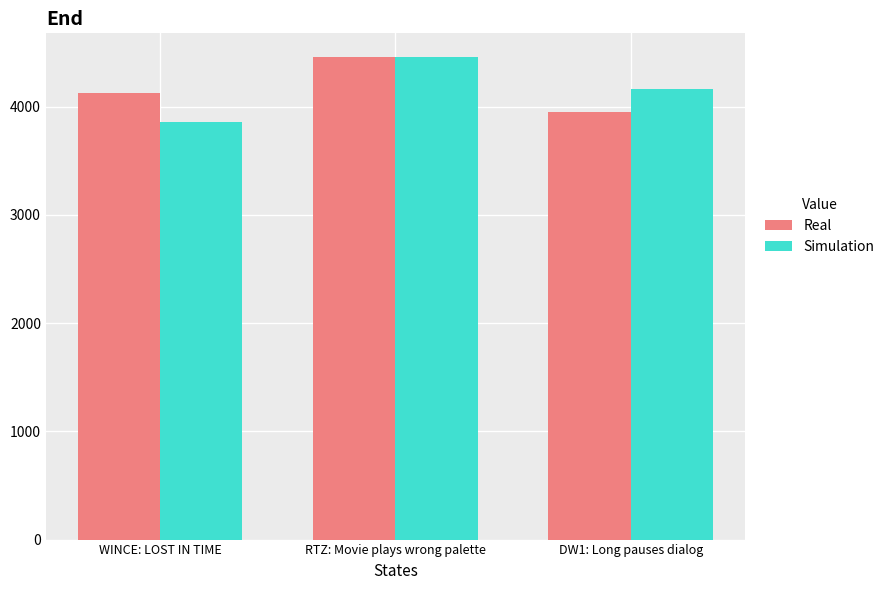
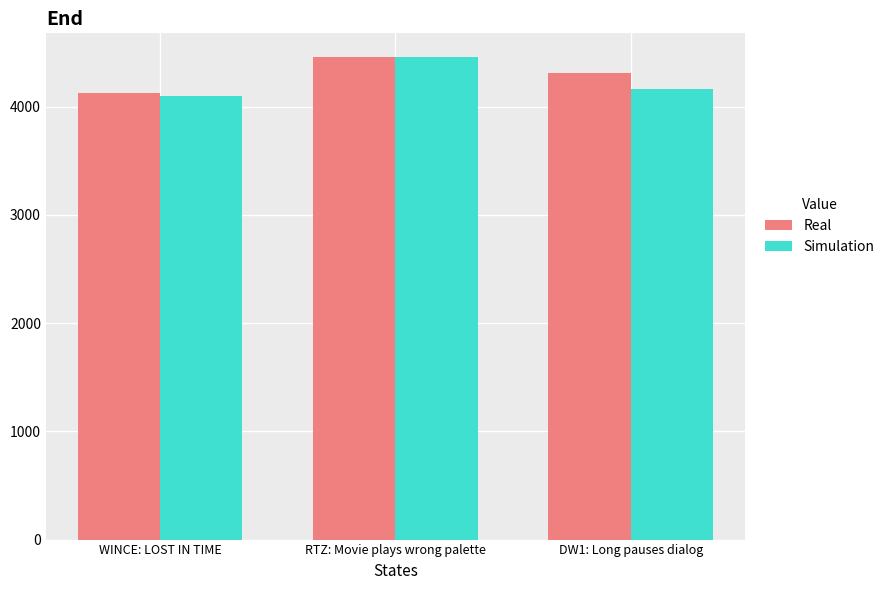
Simulation, WINCE: LOST IN TIME: 3860 -> 4100
Real, DW1: Long pauses dialog: 3950 -> 4310
